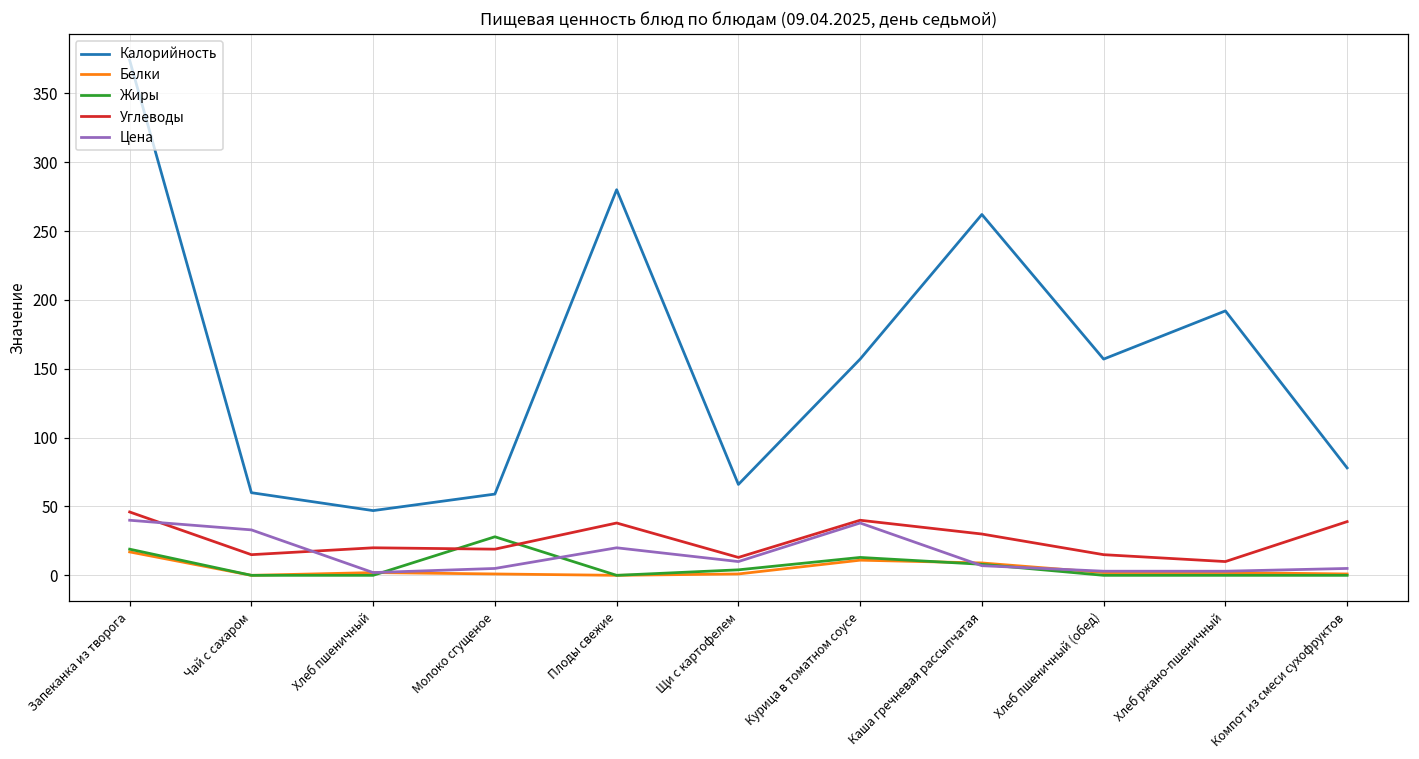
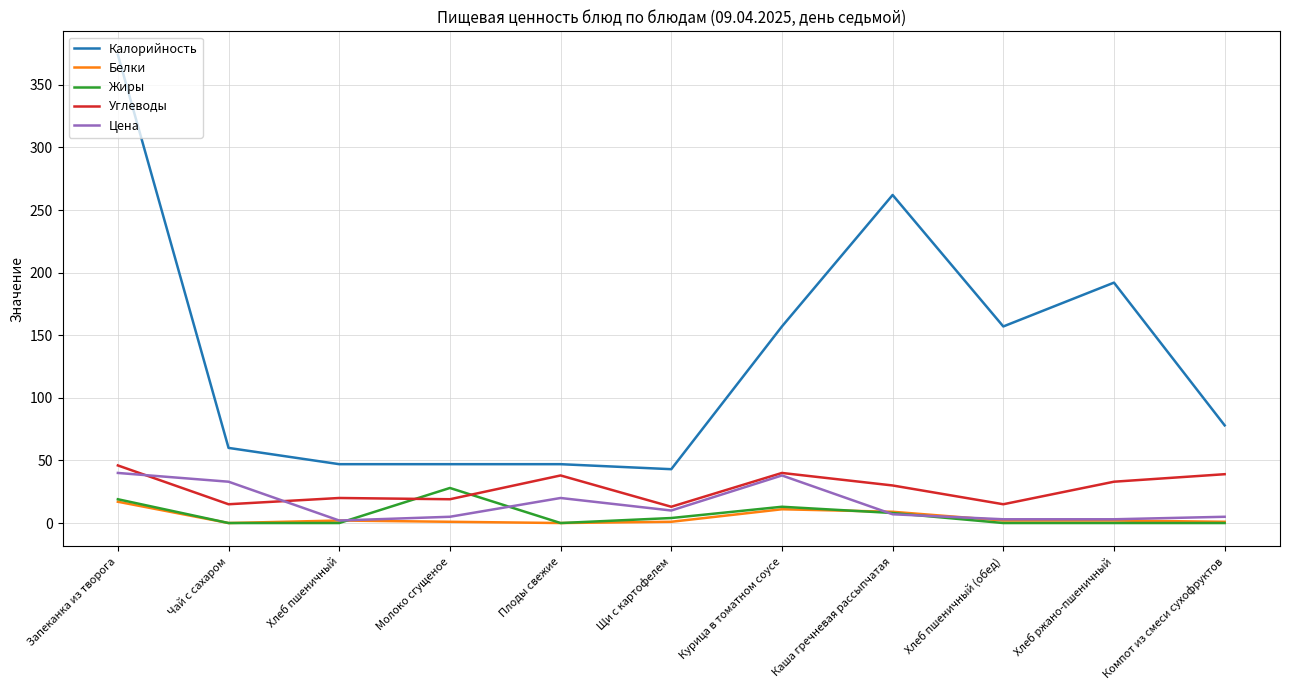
Калорийность, Молоко сгущеное: 59 -> 47
Калорийность, Плоды свежие: 280 -> 47
Калорийность, Щи с картофелем: 66 -> 43
Углеводы, Хлеб ржано-пшеничный: 10 -> 33
